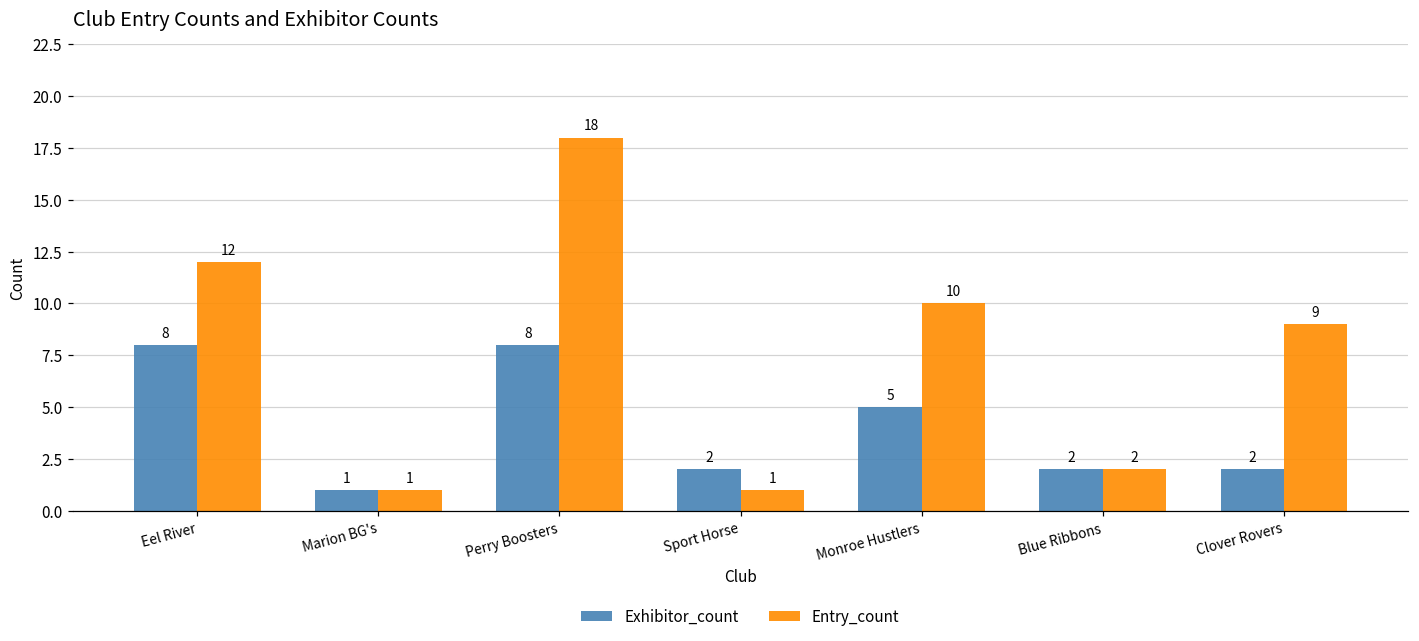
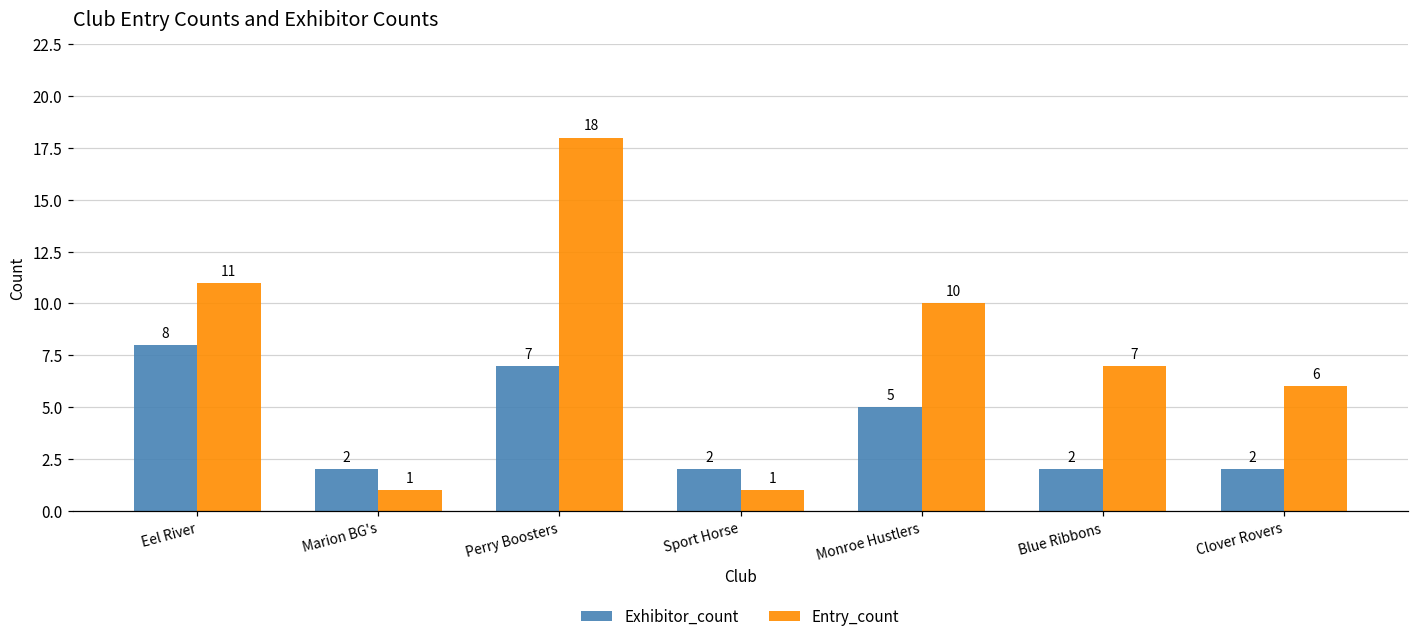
Entry_count, Eel River: 12 -> 11
Exhibitor_count, Marion BG's: 1 -> 2
Exhibitor_count, Perry Boosters: 8 -> 7
Entry_count, Blue Ribbons: 2 -> 7
Entry_count, Clover Rovers: 9 -> 6
